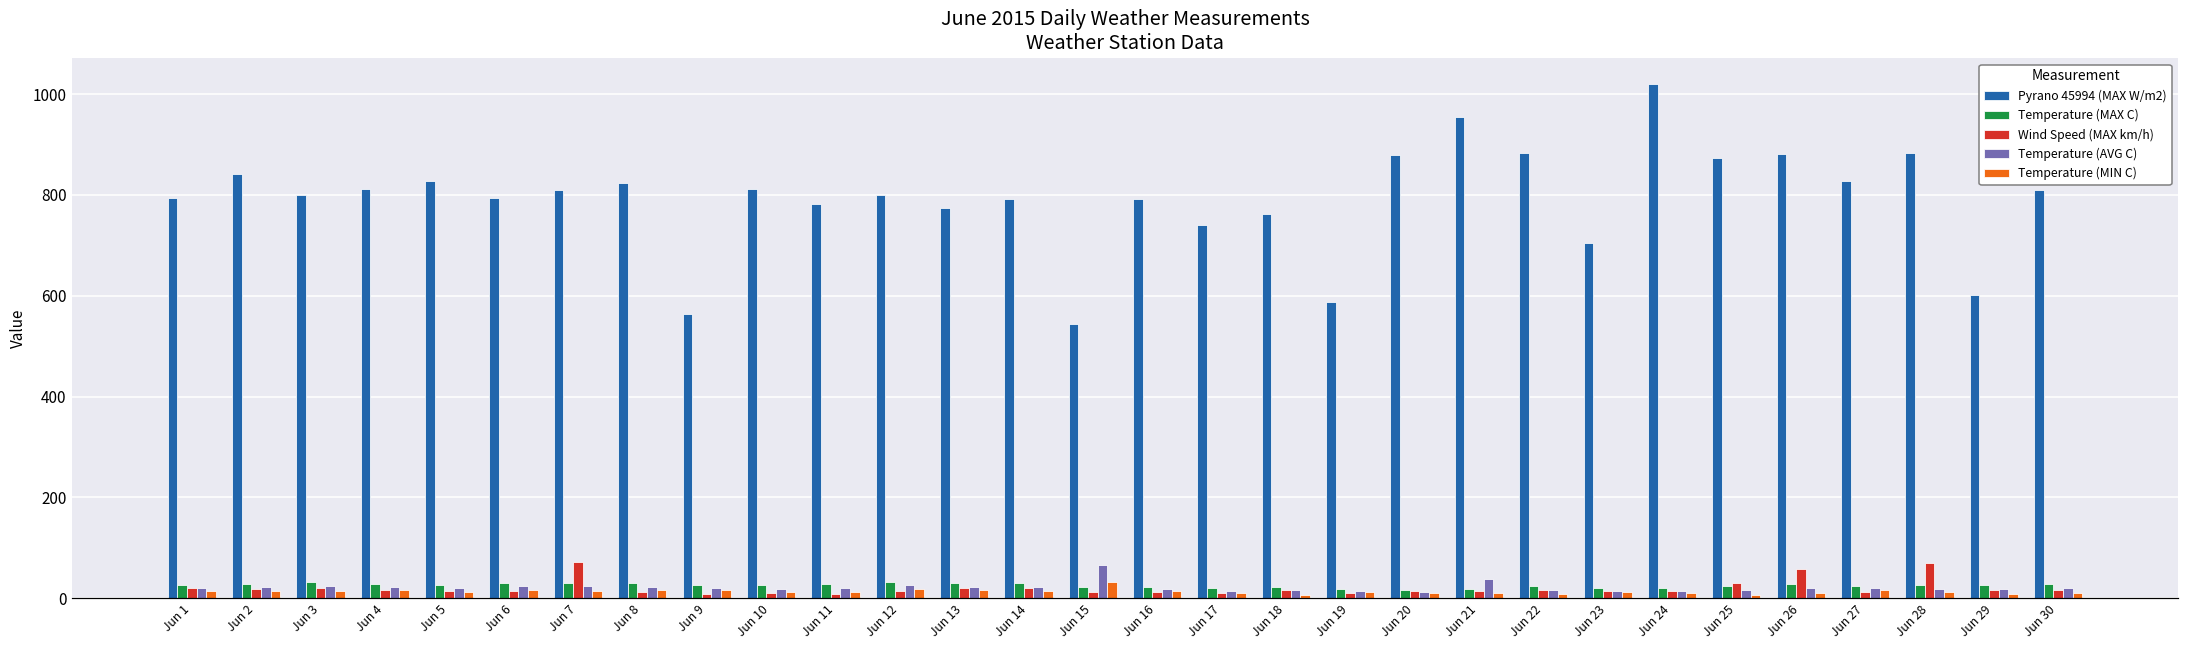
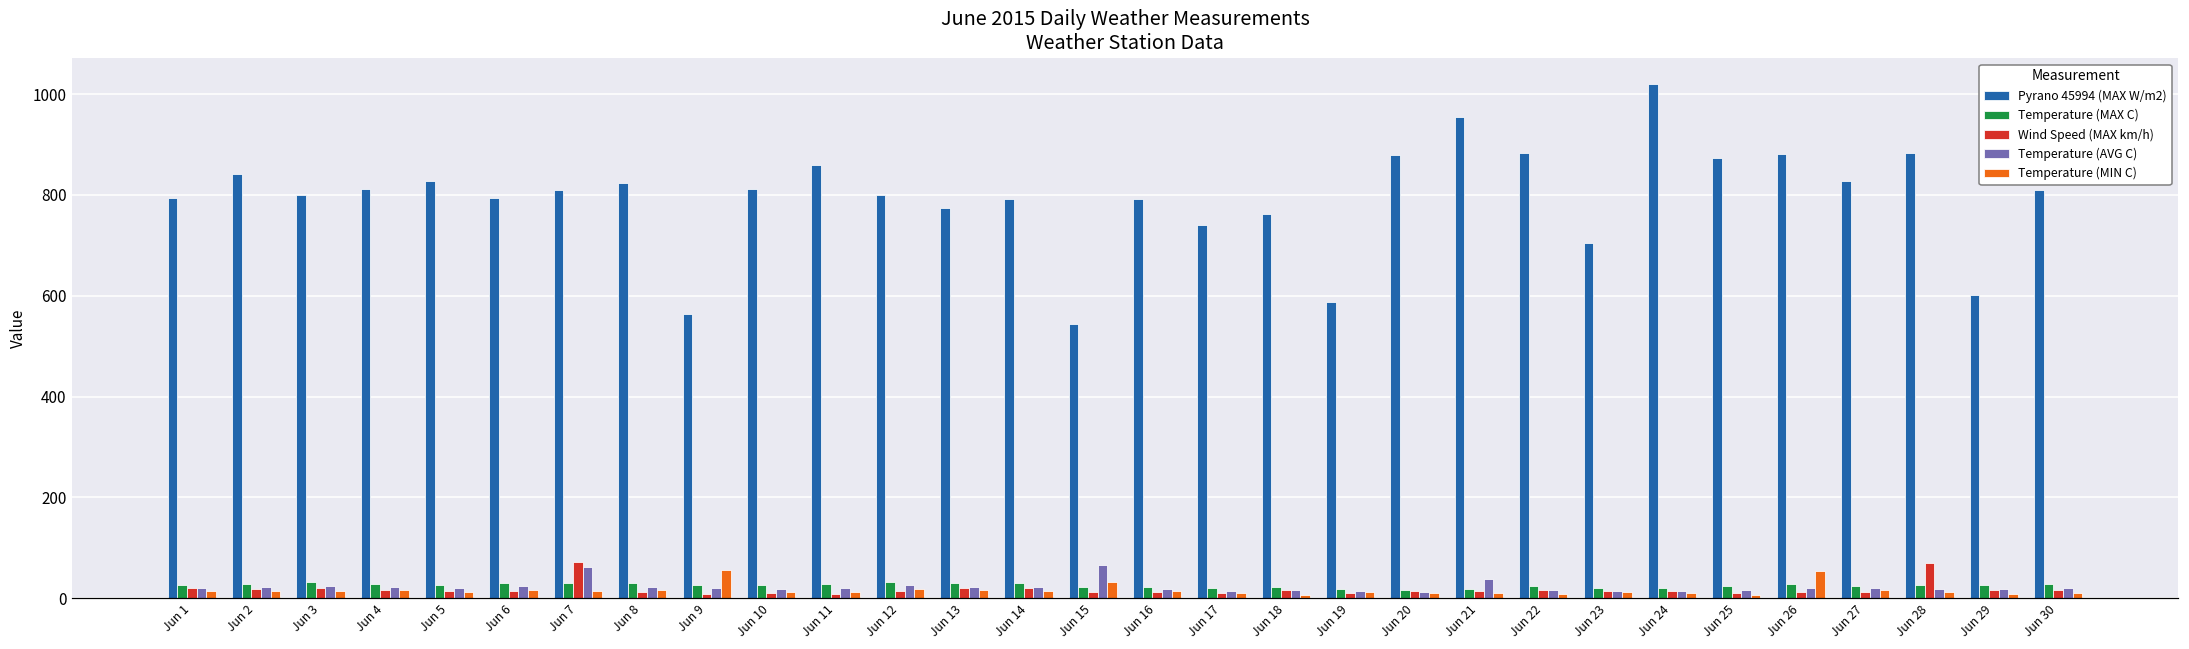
Temperature (AVG C), Jun 7: 20 -> 60
Temperature (MIN C), Jun 9: 20 -> 60
Pyrano 45994 (MAX W/m2), Jun 11: 780 -> 860
Wind Speed (MAX km/h), Jun 25: 30 -> 10
Wind Speed (MAX km/h), Jun 26: 60 -> 10
Temperature (MIN C), Jun 26: 10 -> 50
